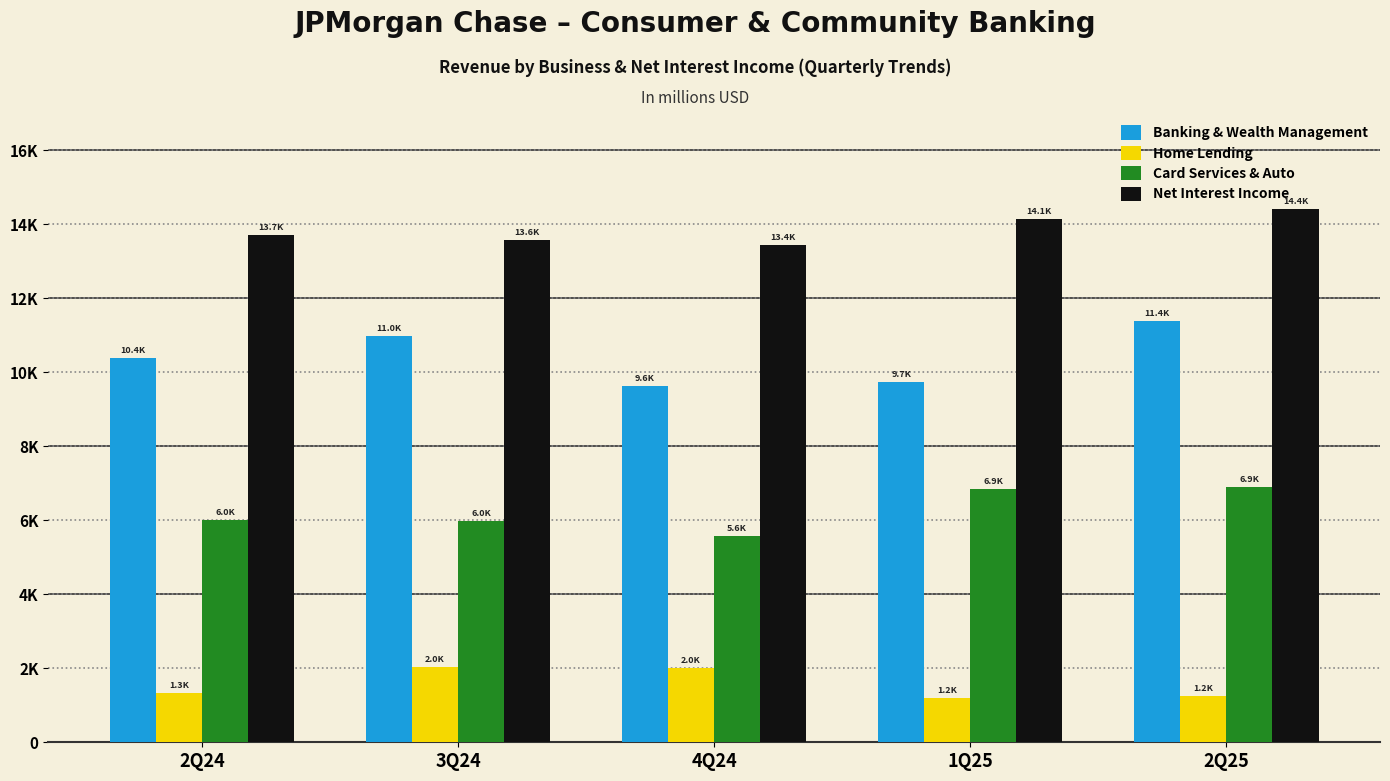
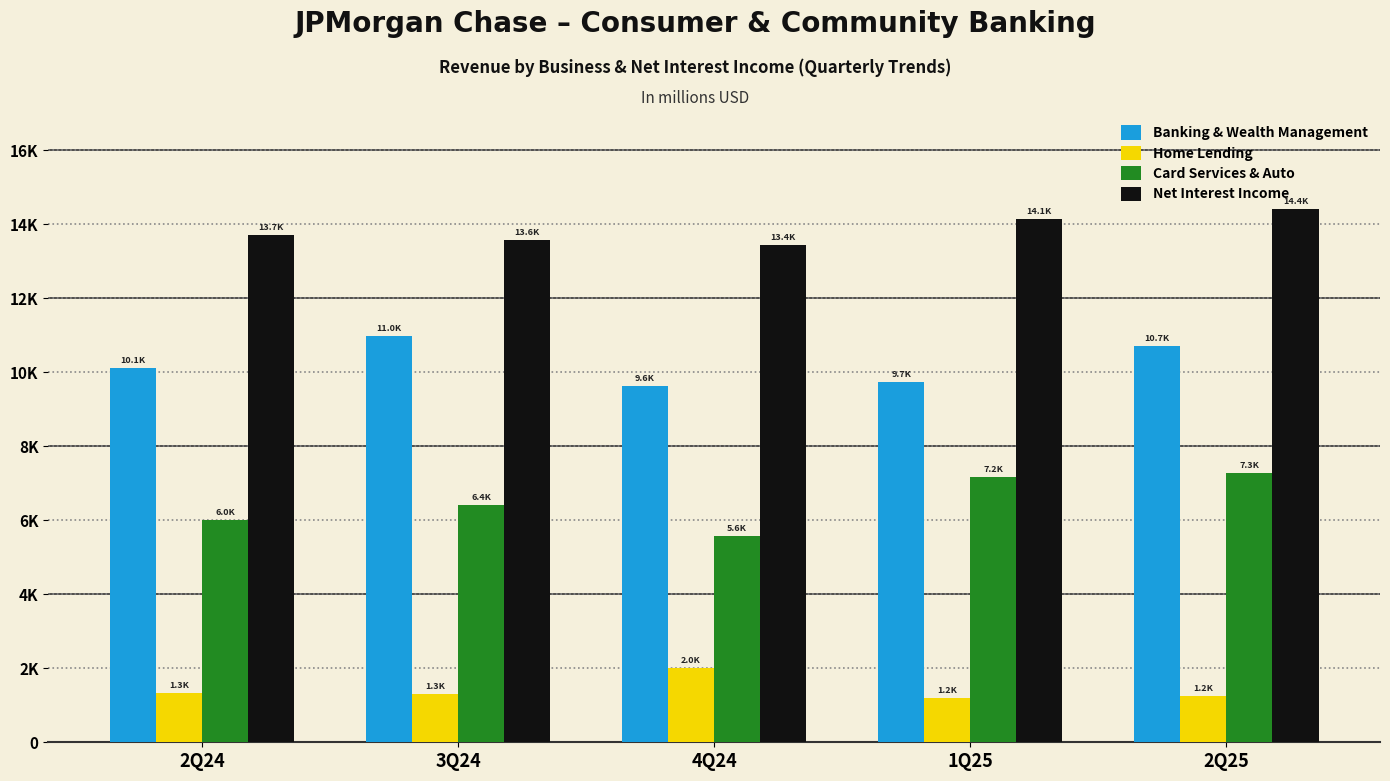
Banking & Wealth Management, 2Q24: 10.4K -> 10.1K
Home Lending, 3Q24: 2.0K -> 1.3K
Card Services & Auto, 3Q24: 6.0K -> 6.4K
Card Services & Auto, 1Q25: 6.9K -> 7.2K
Banking & Wealth Management, 2Q25: 11.4K -> 10.7K
Card Services & Auto, 2Q25: 6.9K -> 7.3K
